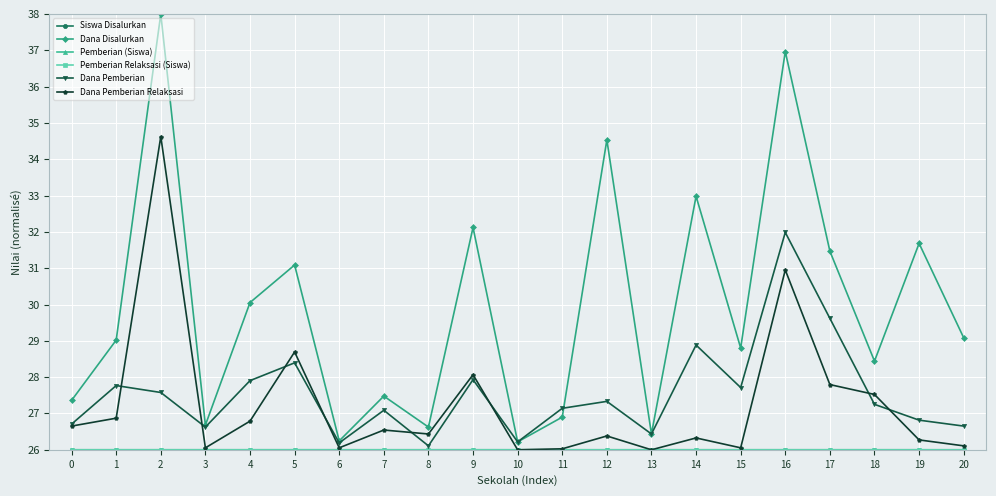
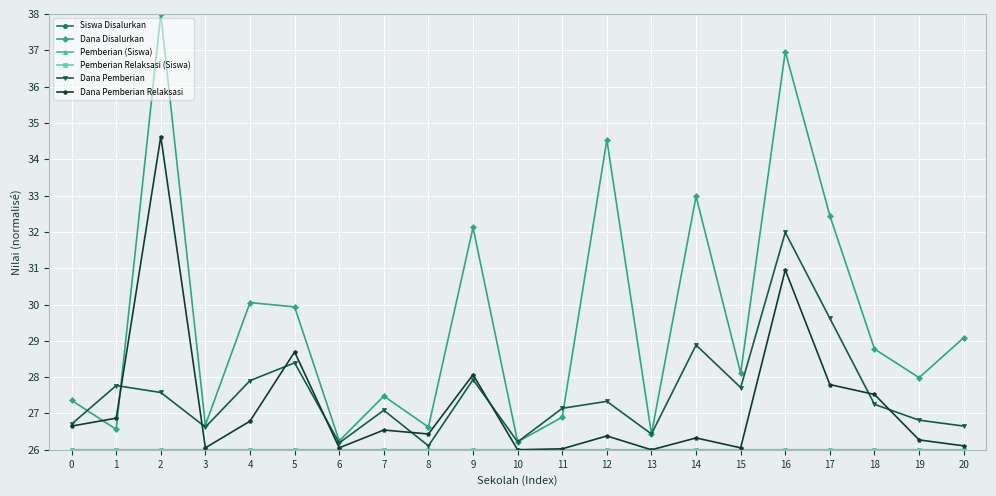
Dana Disalurkan, 1: 29.0 -> 26.6
Dana Disalurkan, 5: 31.1 -> 29.9
Dana Disalurkan, 15: 28.8 -> 28.1
Dana Disalurkan, 17: 31.5 -> 32.4
Dana Disalurkan, 18: 28.4 -> 28.8
Dana Disalurkan, 19: 31.7 -> 28.0
